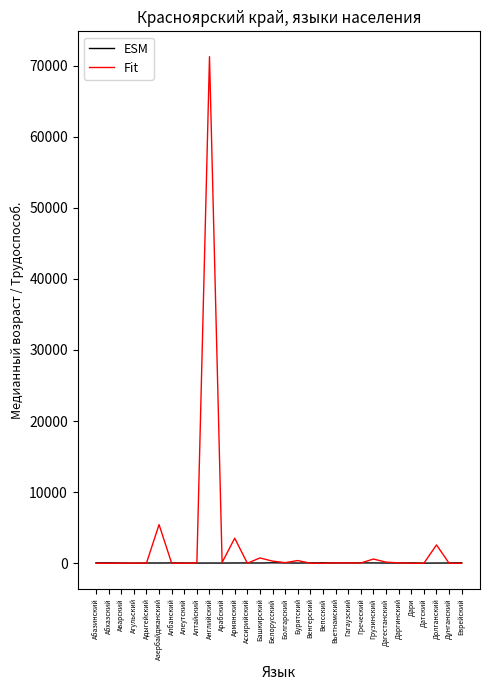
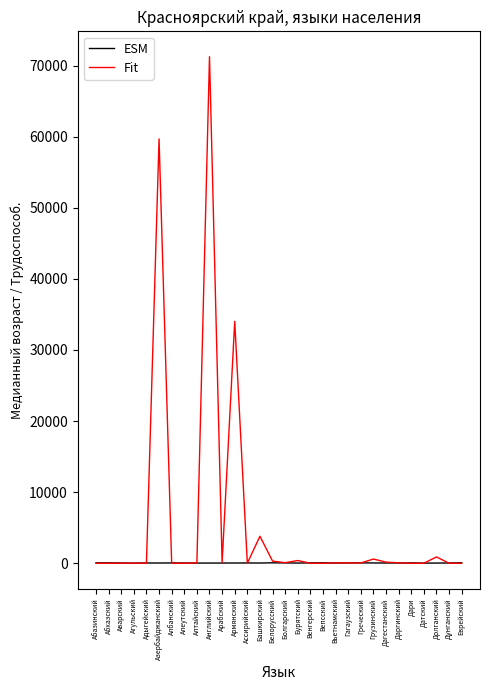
Fit, Азербайджанский: 5000 -> 60000
Fit, Армянский: 4000 -> 34000
Fit, Башкирский: 1000 -> 4000
Fit, Долганский: 3000 -> 1000
